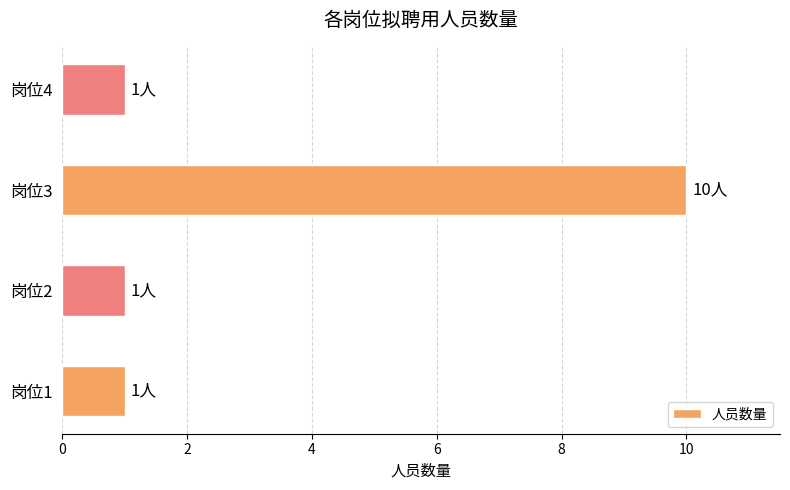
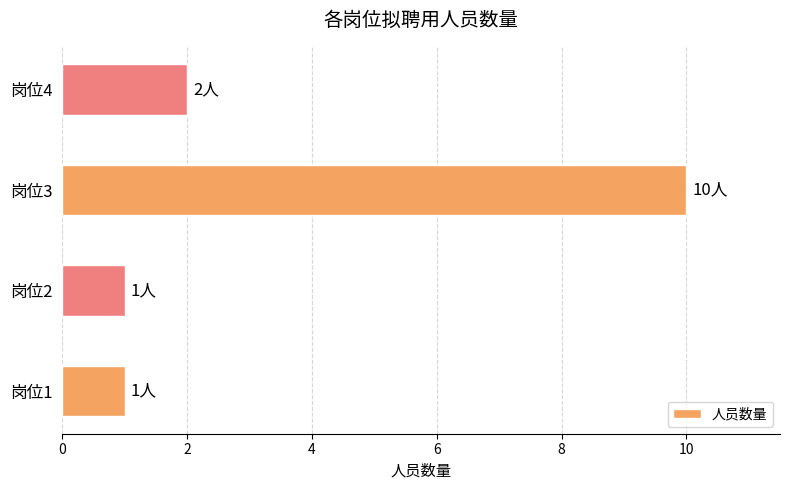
岗位4: 1人 -> 2人
